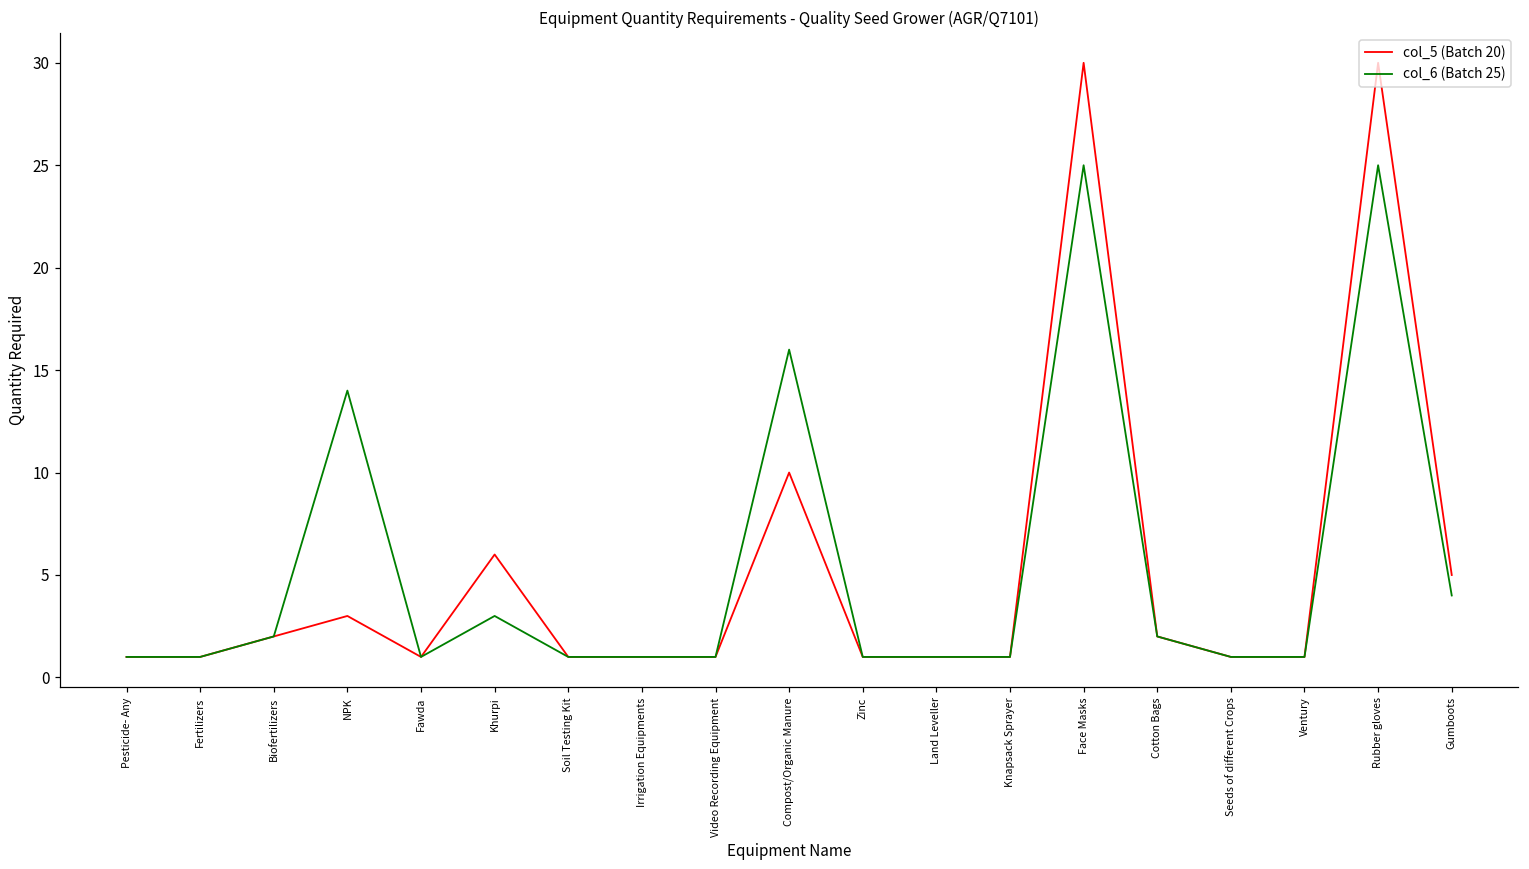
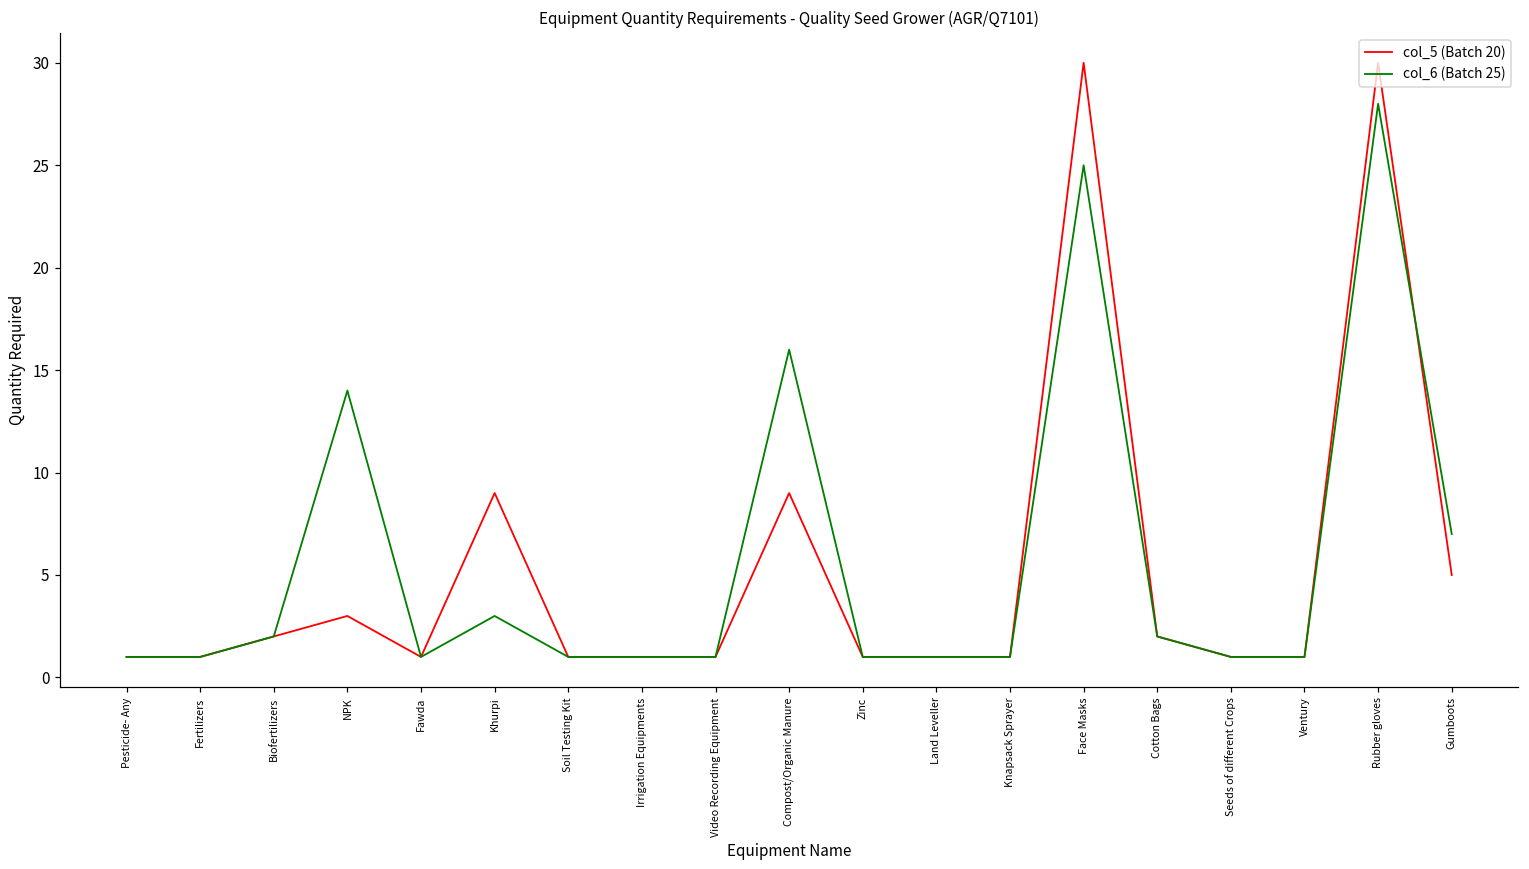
col_5 (Batch 20), Khurpi: 6 -> 9
col_5 (Batch 20), Compost/Organic Manure: 10 -> 9
col_6 (Batch 25), Rubber gloves: 25 -> 28
col_6 (Batch 25), Gumboots: 4 -> 7
